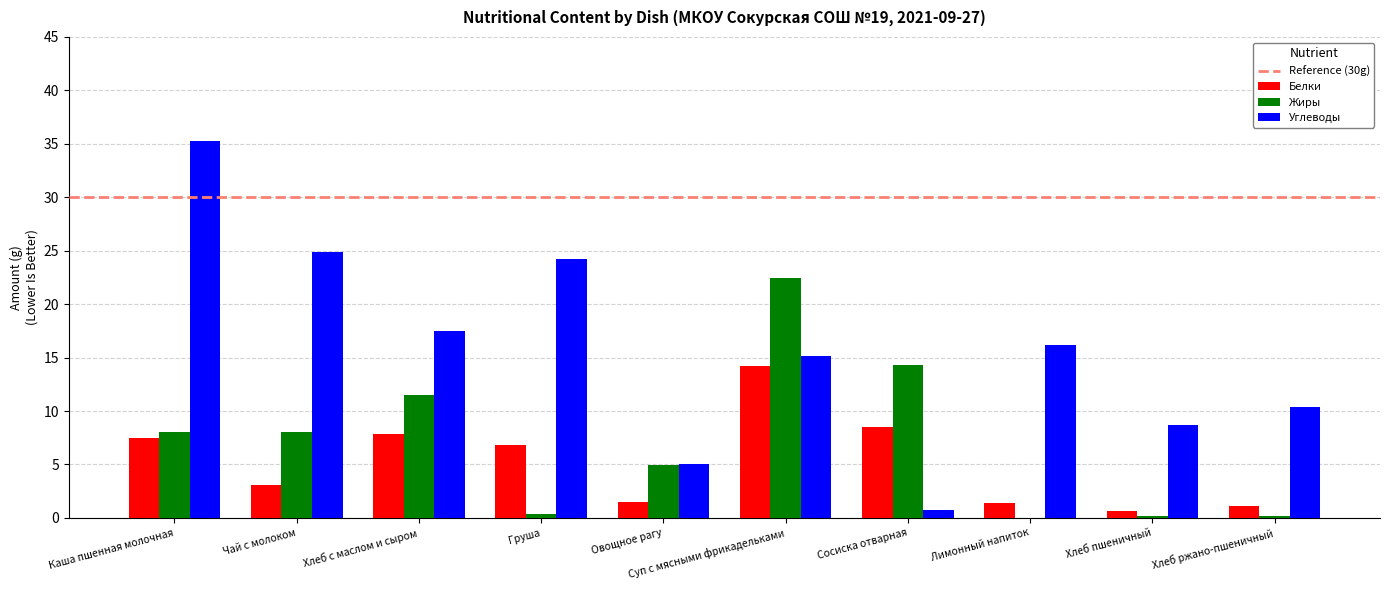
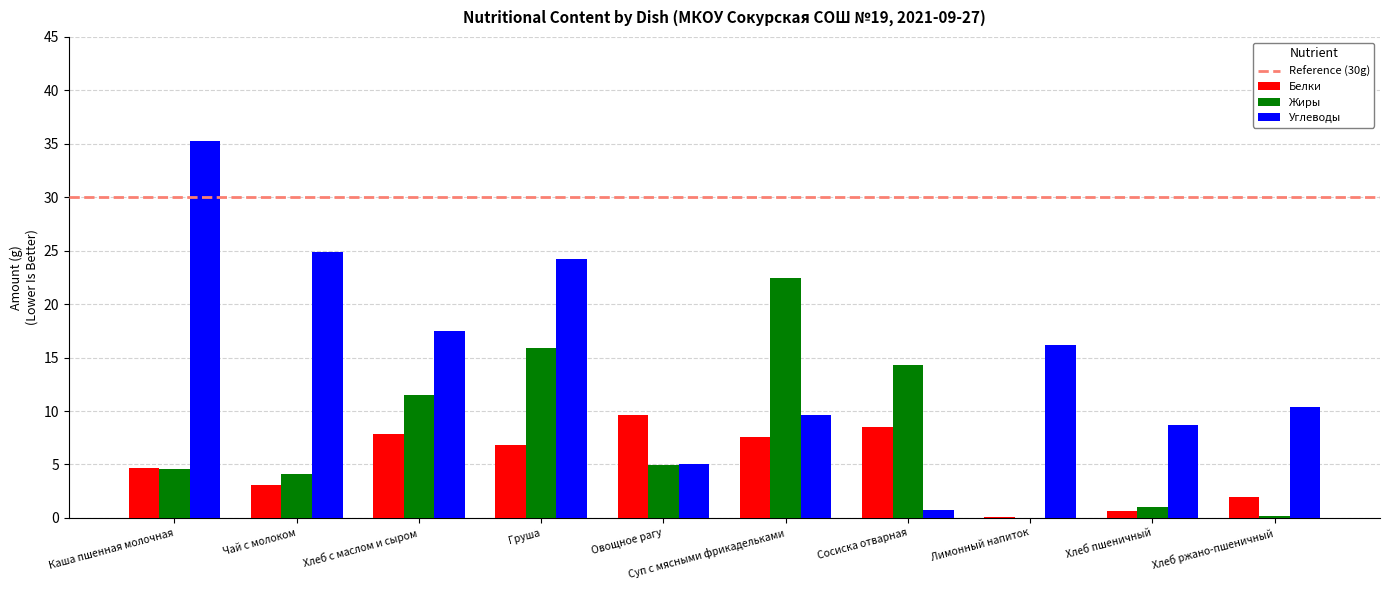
Белки, Каша пшенная молочная: 7.4 -> 4.6
Жиры, Каша пшенная молочная: 8.1 -> 4.6
Жиры, Чай с молоком: 8.1 -> 4.1
Жиры, Груша: 0.4 -> 15.9
Белки, Овощное рагу: 1.5 -> 9.6
Белки, Суп с мясными фрикадельками: 14.2 -> 7.5
Углеводы, Суп с мясными фрикадельками: 15.2 -> 9.6
Белки, Лимонный напиток: 1.4 -> 0.1
Жиры, Хлеб пшеничный: 0.2 -> 1.0
Белки, Хлеб ржано-пшеничный: 1.1 -> 2.0
